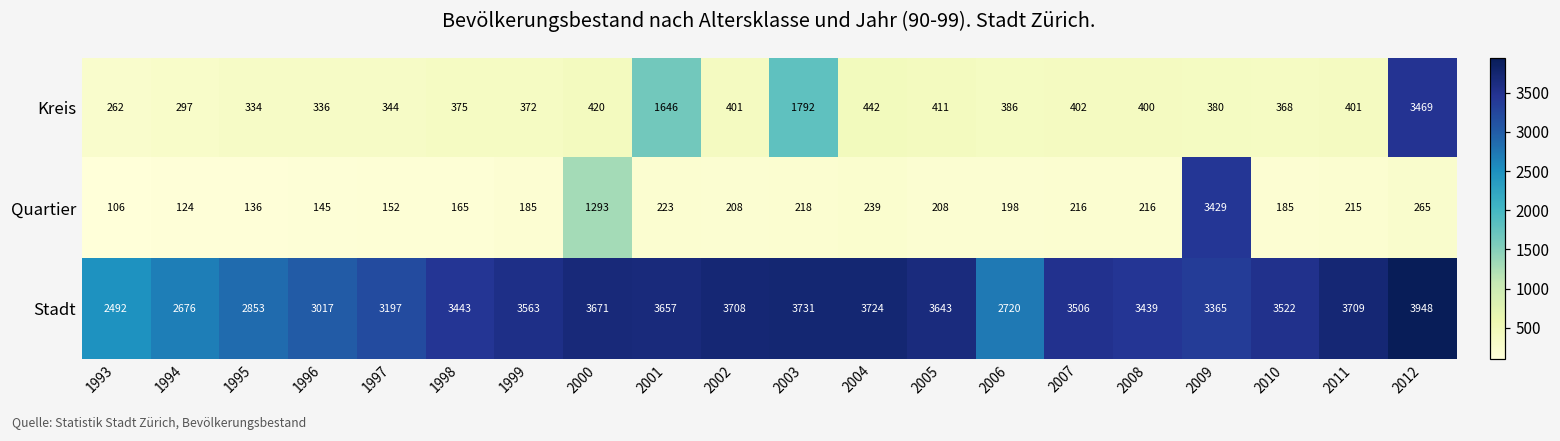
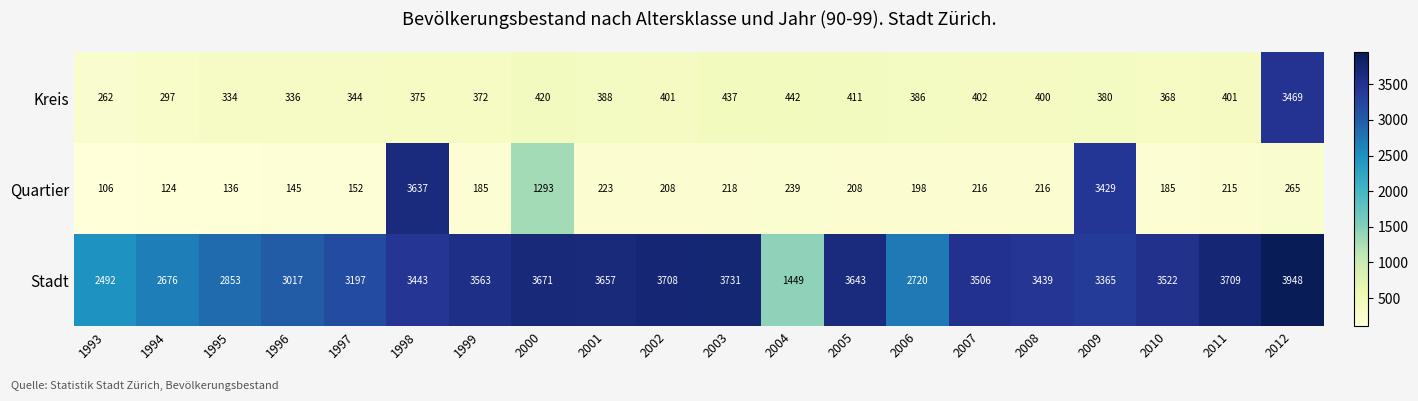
Kreis, 2001: 1646 -> 388
Kreis, 2003: 1792 -> 437
Quartier, 1998: 165 -> 3637
Stadt, 2004: 3724 -> 1449
